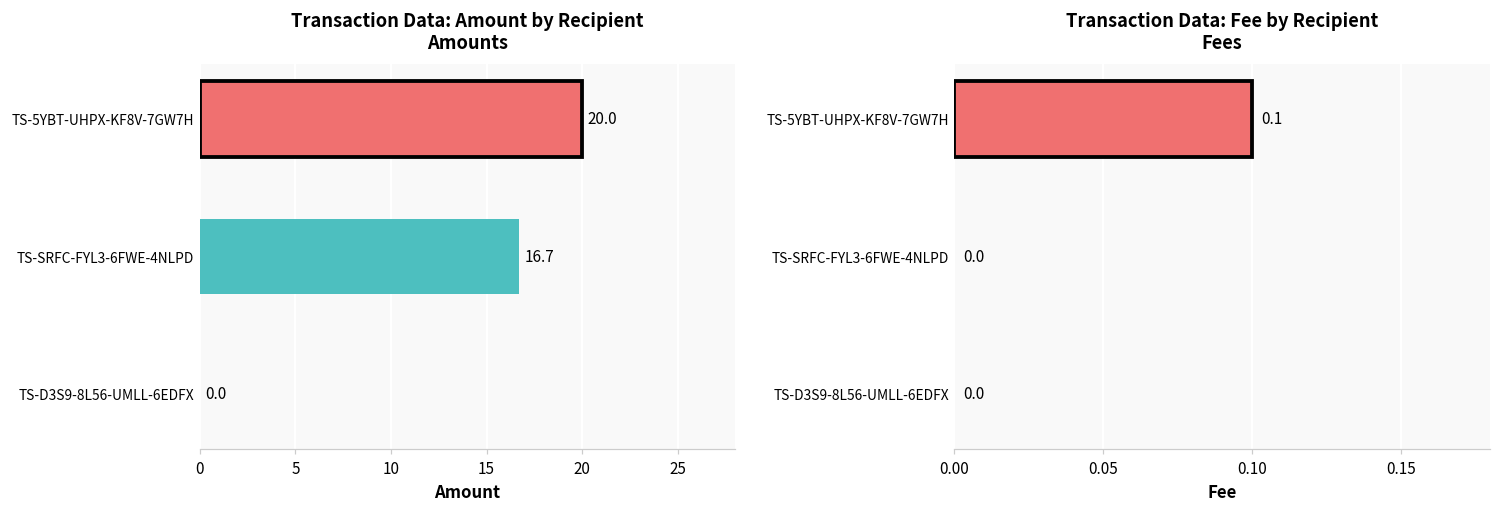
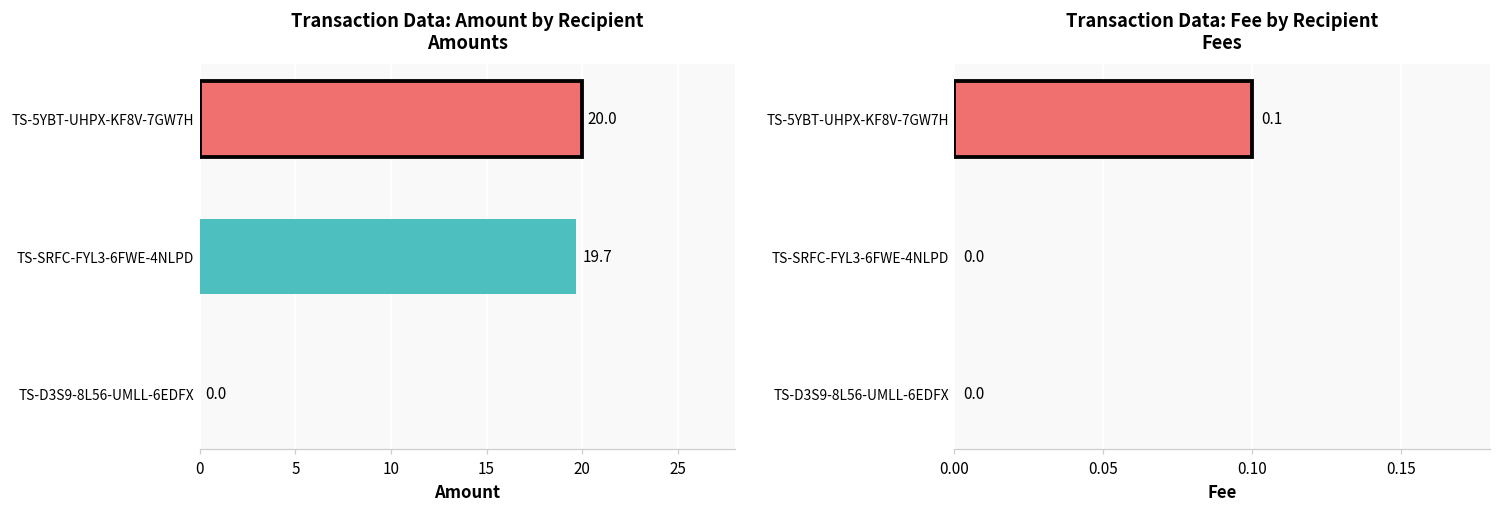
Transaction Data: Amount by Recipient Amounts, TS-SRFC-FYL3-6FWE-4NLPD: 16.7 -> 19.7
